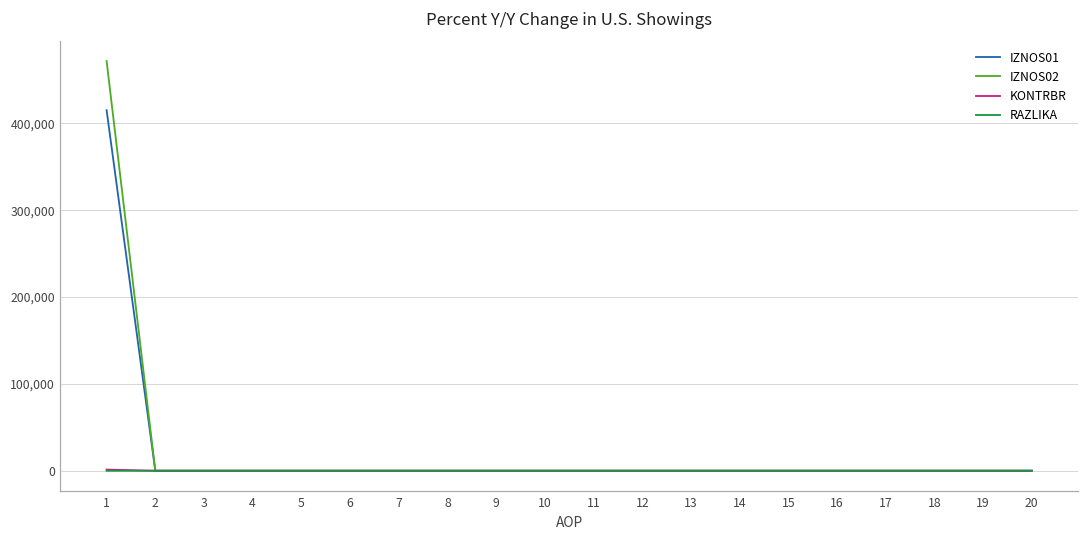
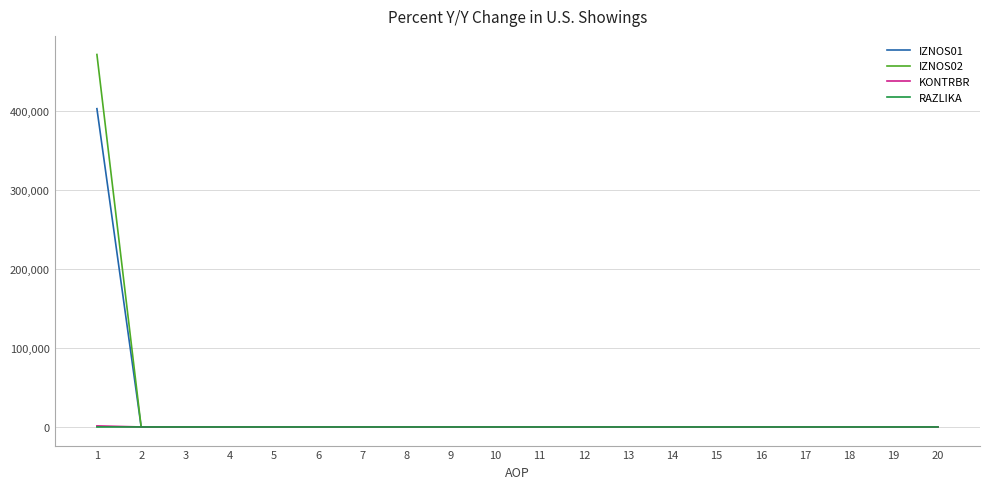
IZNOS01, 1: 420,000 -> 400,000
